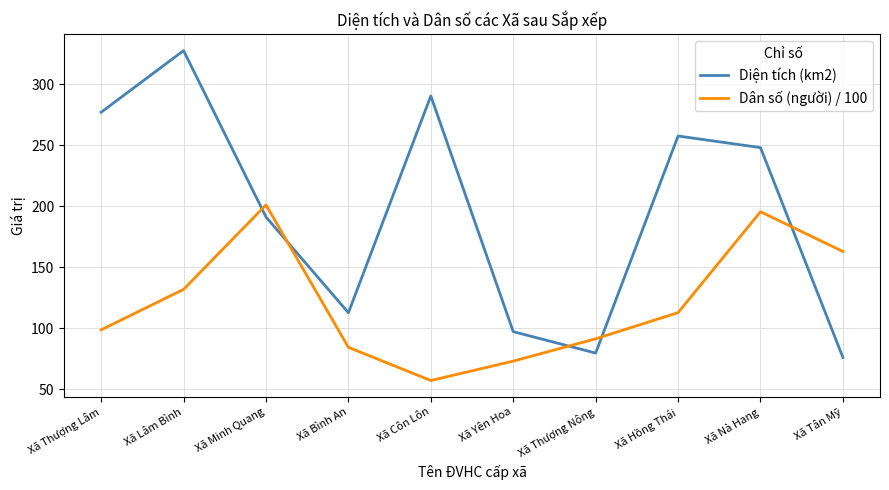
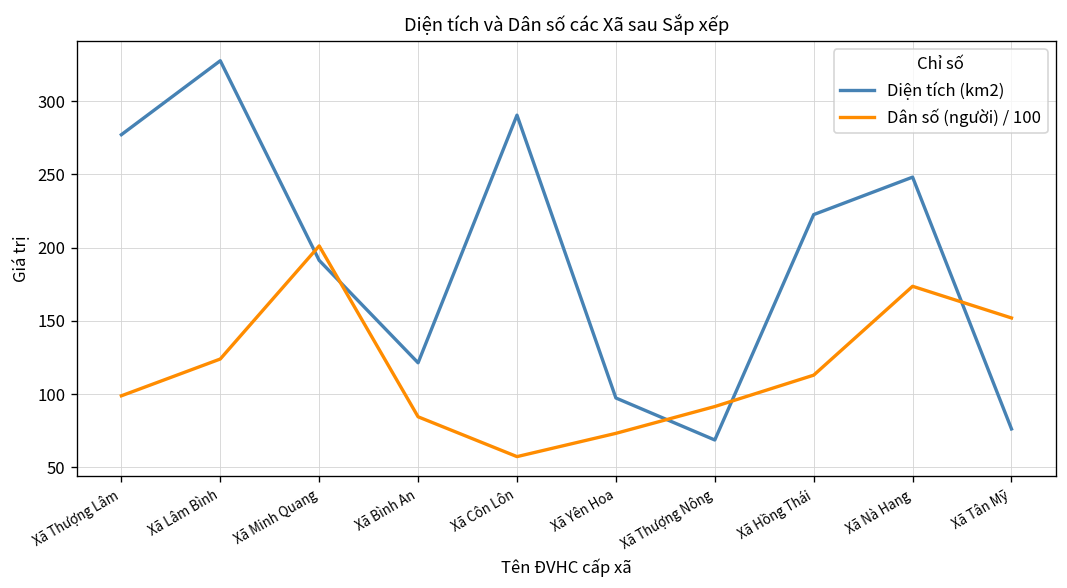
Dân số (người) / 100, Xã Lâm Bình: 132 -> 124
Diện tích (km2), Xã Bình An: 113 -> 121
Diện tích (km2), Xã Thượng Nông: 80 -> 69
Diện tích (km2), Xã Hồng Thái: 258 -> 223
Dân số (người) / 100, Xã Nà Hang: 196 -> 174
Dân số (người) / 100, Xã Tân Mỹ: 163 -> 152
